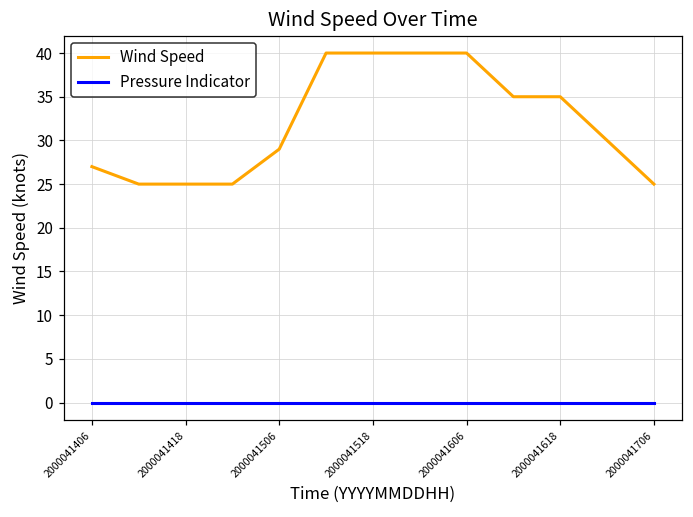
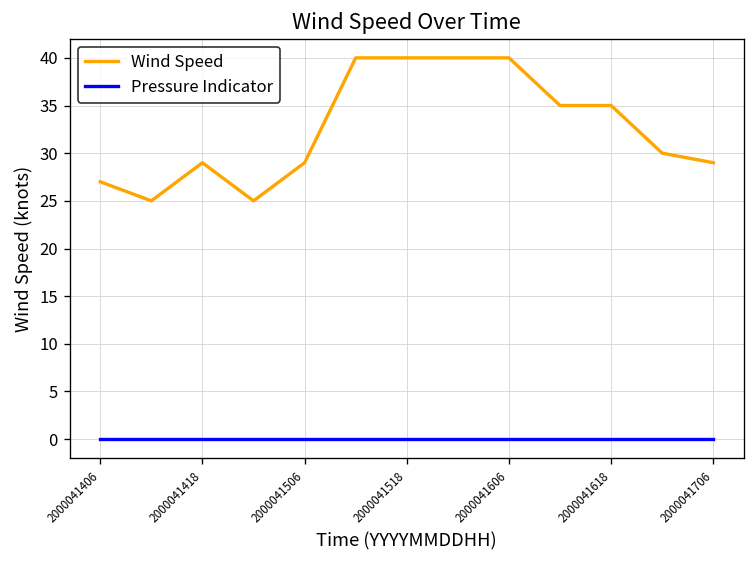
Wind Speed, 2000041418: 25 -> 29
Wind Speed, 2000041706: 25 -> 29
